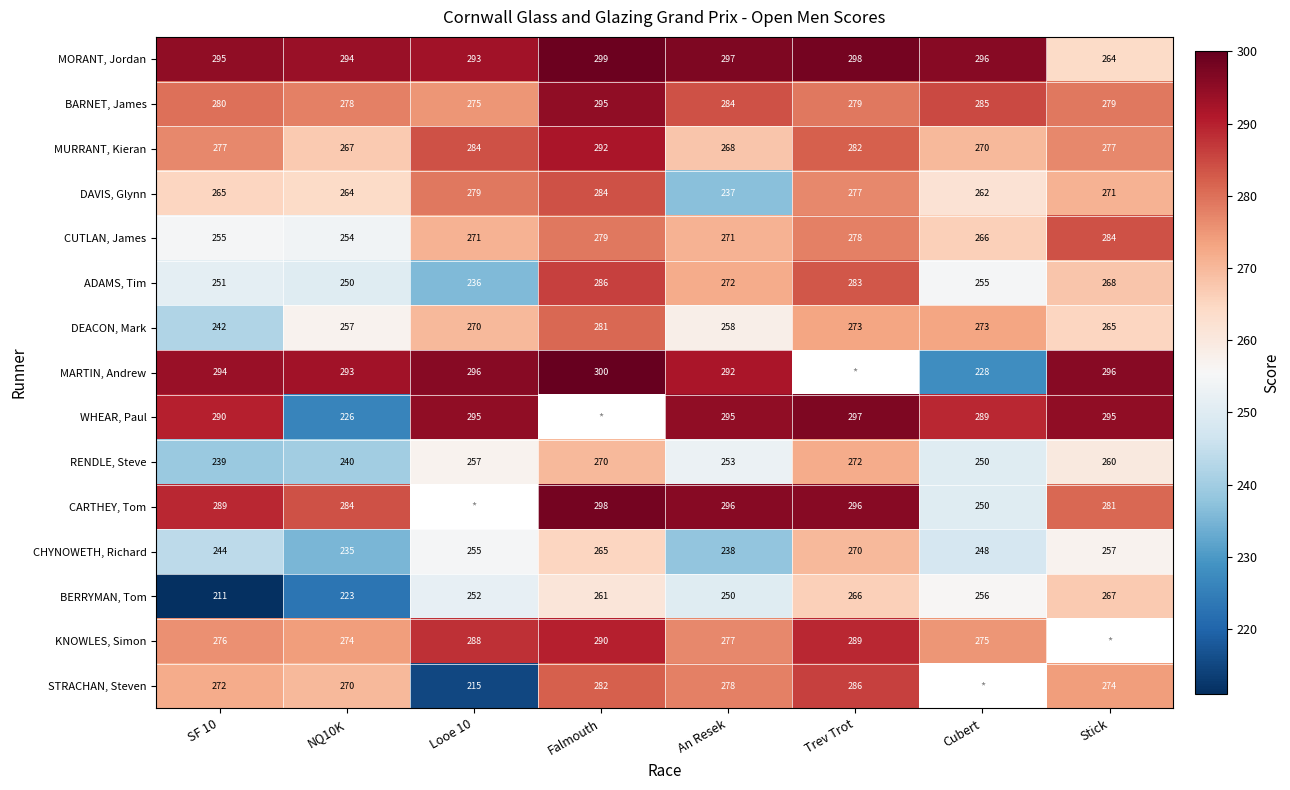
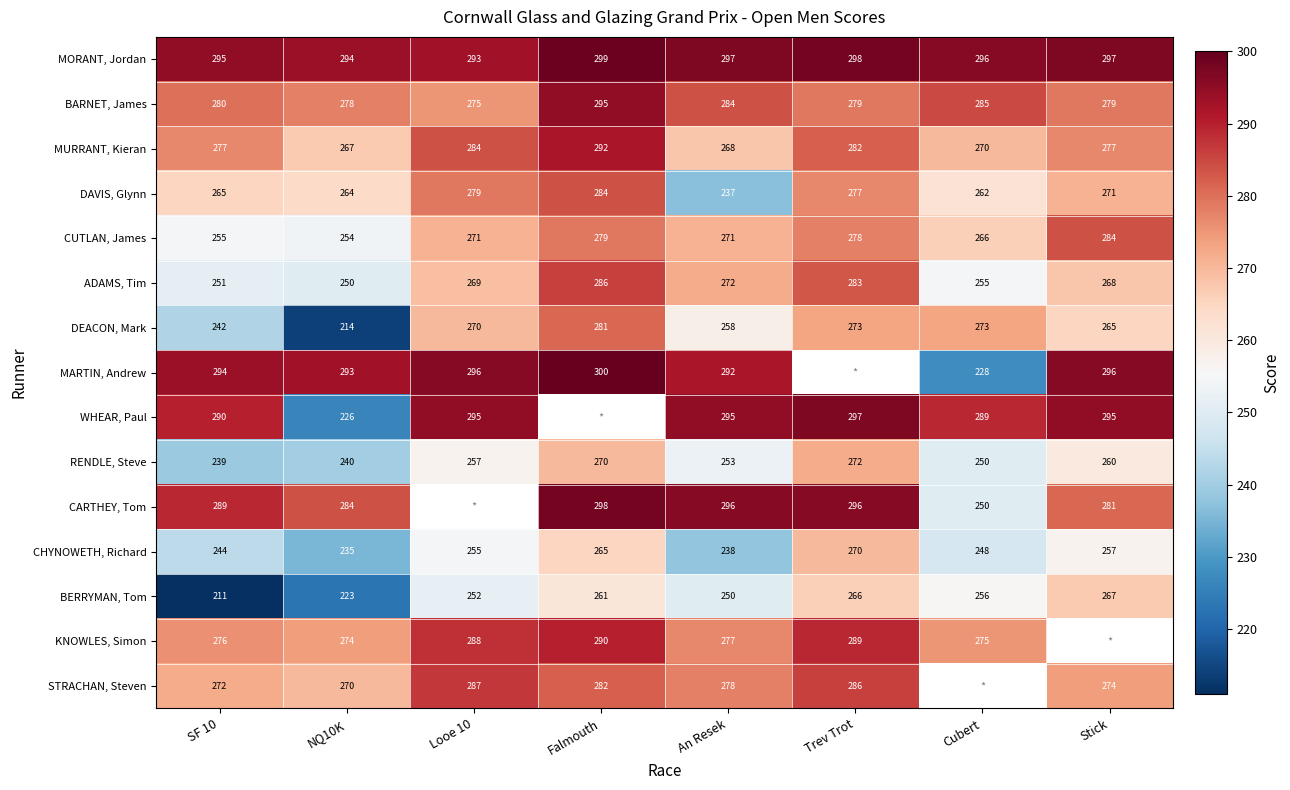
MORANT, Jordan, Stick: 264 -> 297
ADAMS, Tim, Looe 10: 236 -> 269
DEACON, Mark, NQ10K: 257 -> 214
STRACHAN, Steven, Looe 10: 215 -> 287
